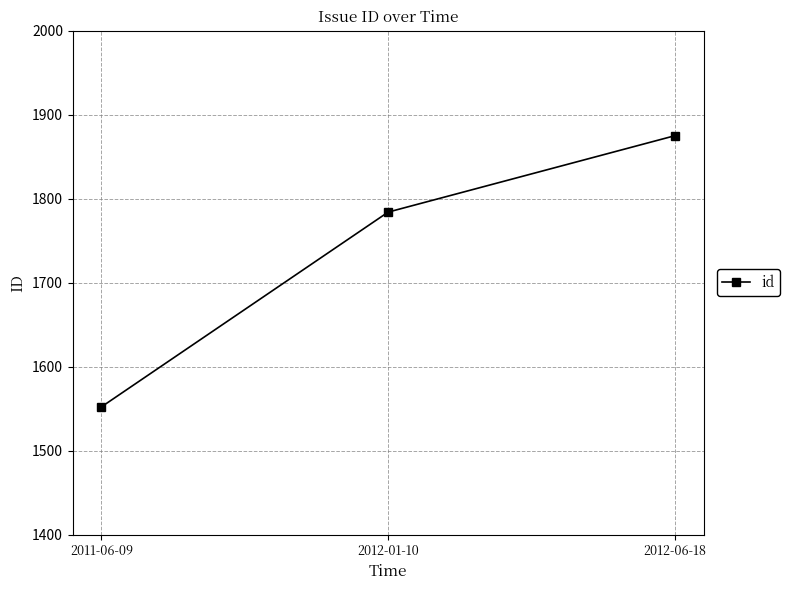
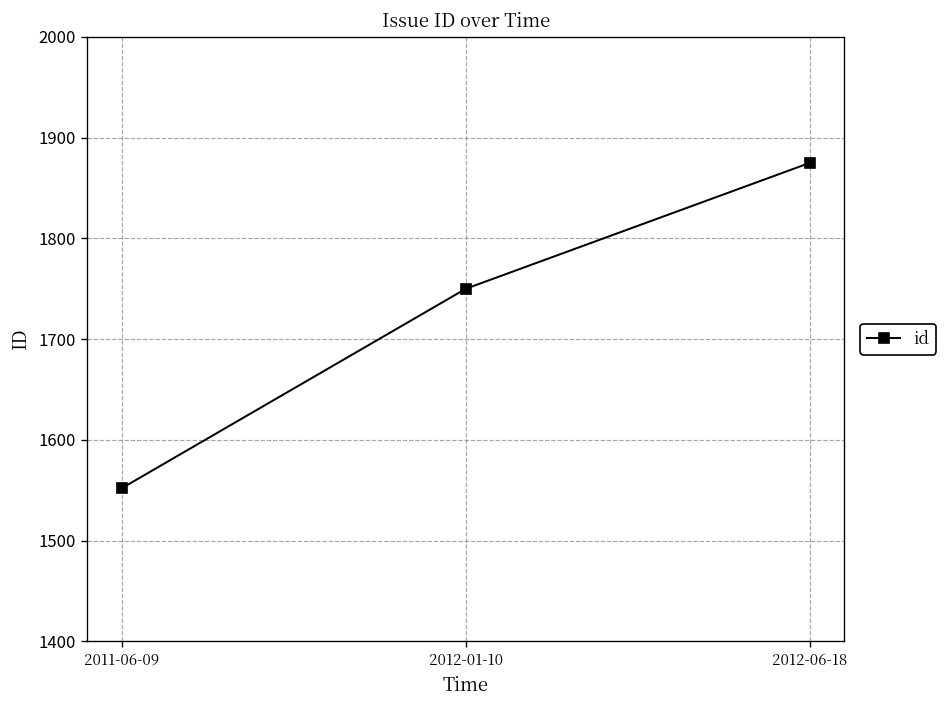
2012-01-10: 1780 -> 1750
